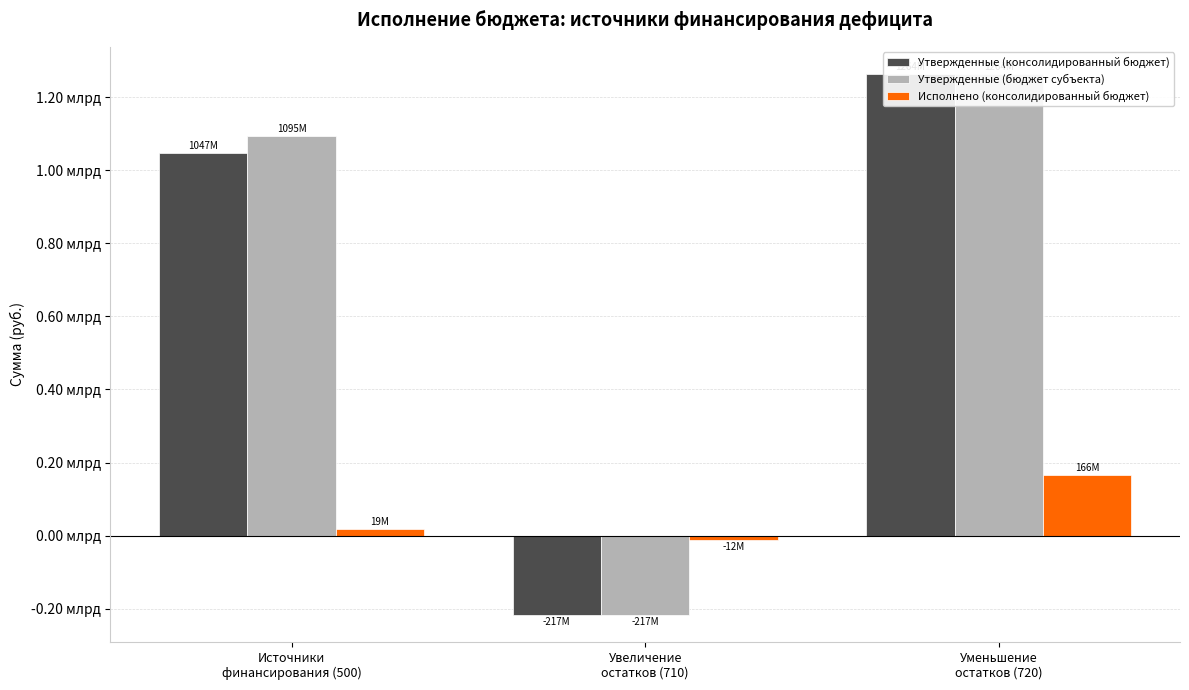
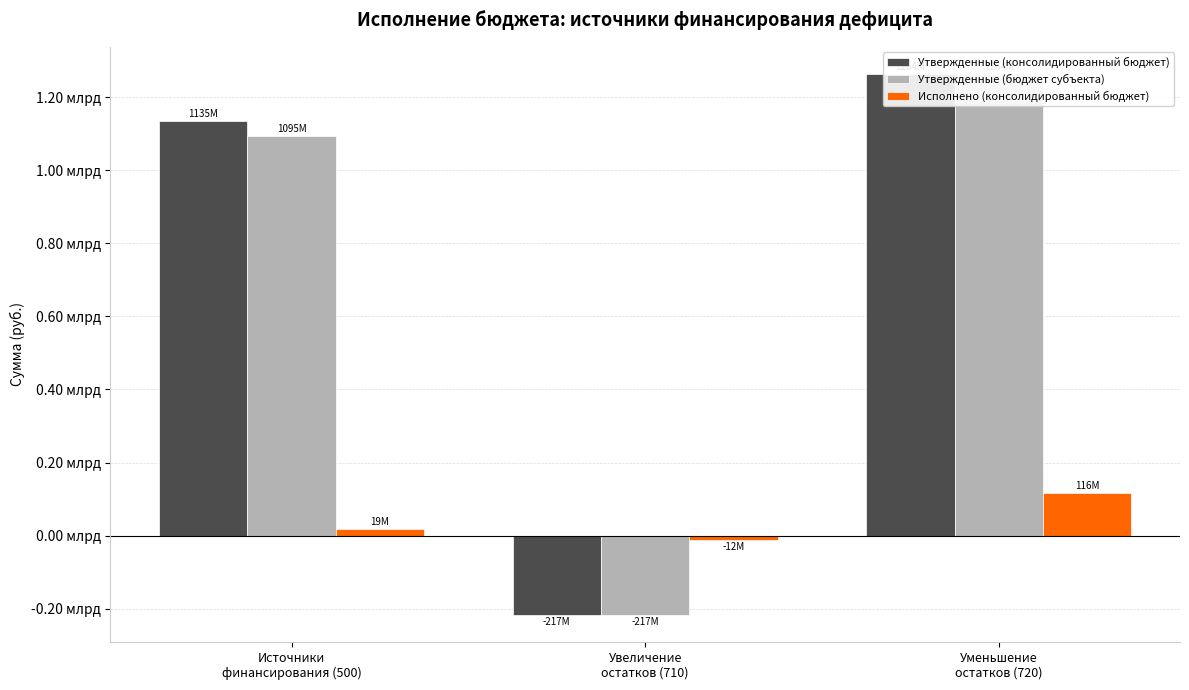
Утвержденные (консолидированный бюджет), Источники финансирования (500): 1047М -> 1135М
Исполнено (консолидированный бюджет), Уменьшение остатков (720): 166М -> 116М
